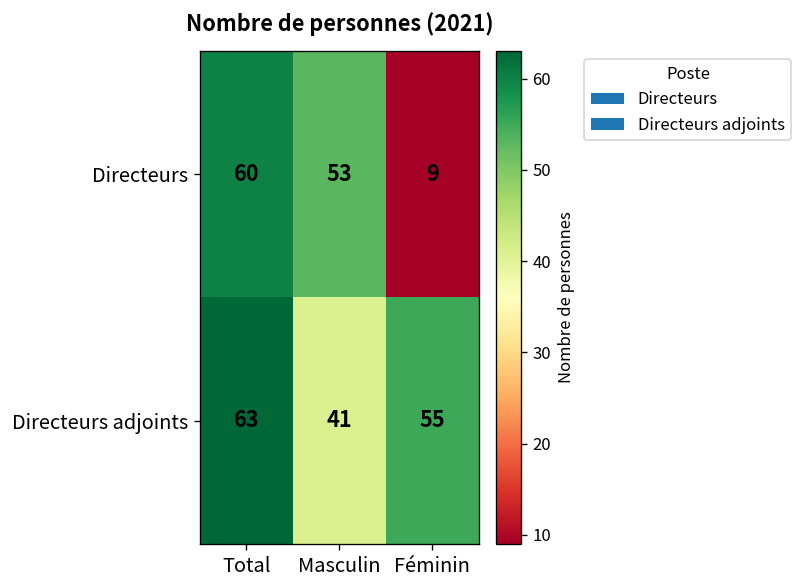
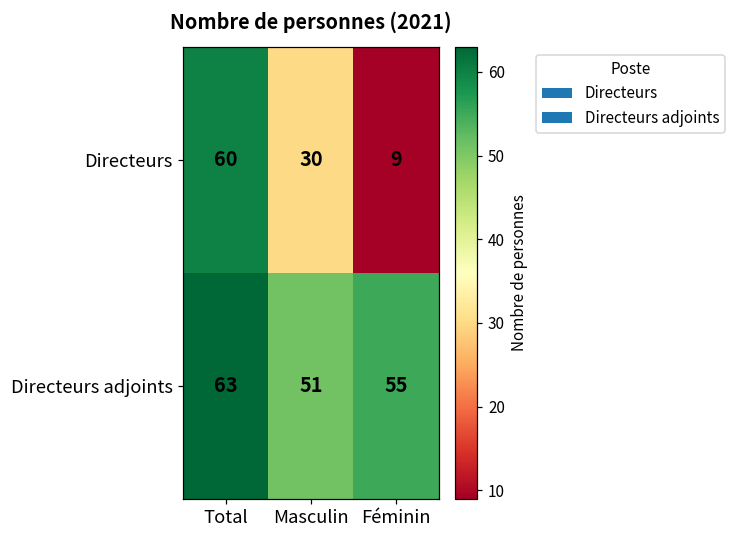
Directeurs, Masculin: 53 -> 30
Directeurs adjoints, Masculin: 41 -> 51
